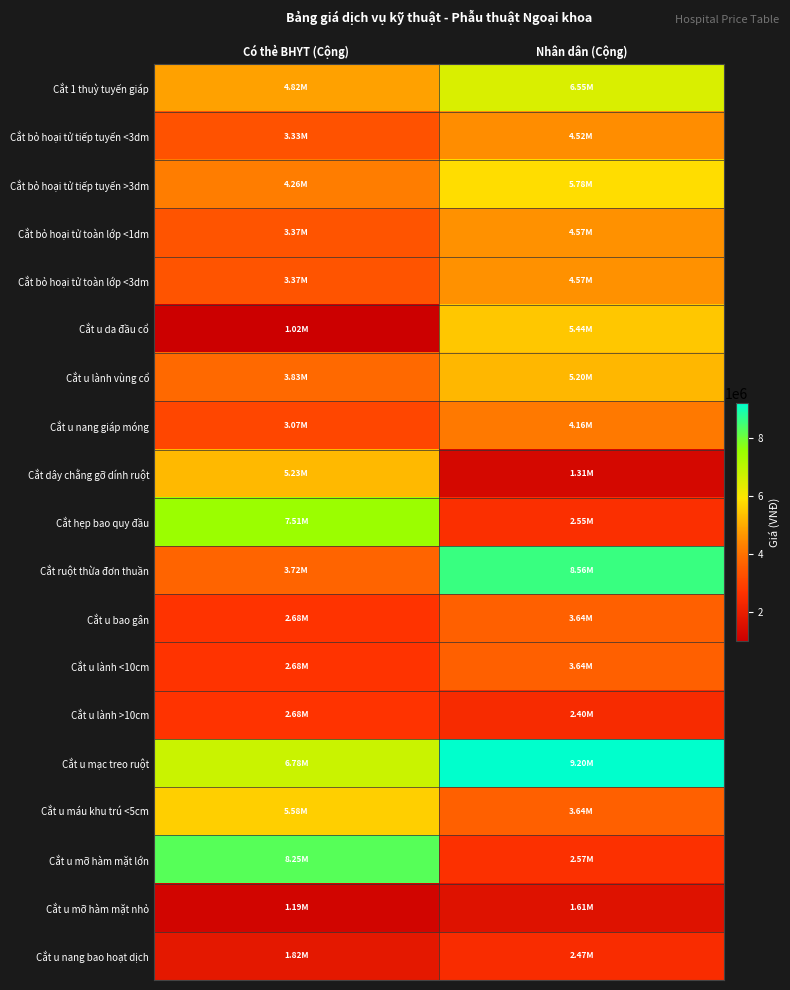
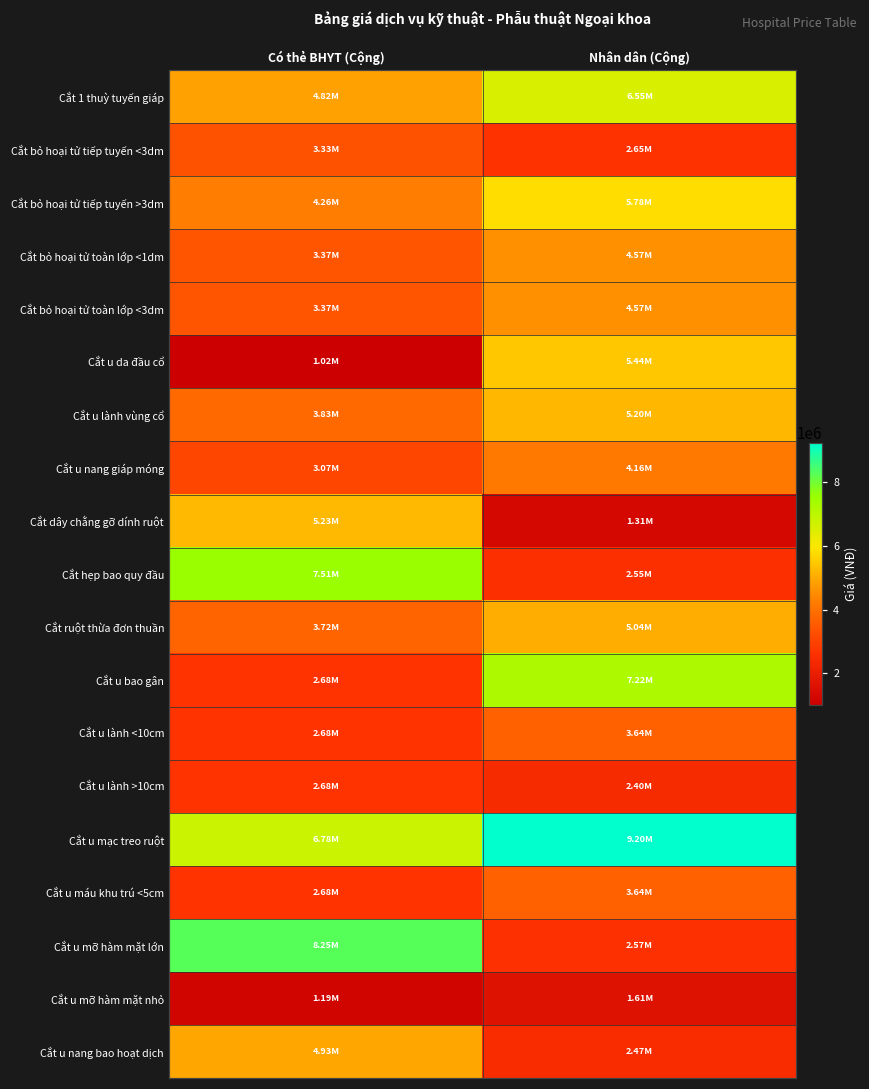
Cắt bỏ hoại tử tiếp tuyến <3dm, Nhân dân (Cộng): 4.52M -> 2.65M
Cắt ruột thừa đơn thuần, Nhân dân (Cộng): 8.56M -> 5.04M
Cắt u bao gân, Nhân dân (Cộng): 3.64M -> 7.22M
Cắt u máu khu trú <5cm, Có thẻ BHYT (Cộng): 5.58M -> 2.68M
Cắt u nang bao hoạt dịch, Có thẻ BHYT (Cộng): 1.82M -> 4.93M
